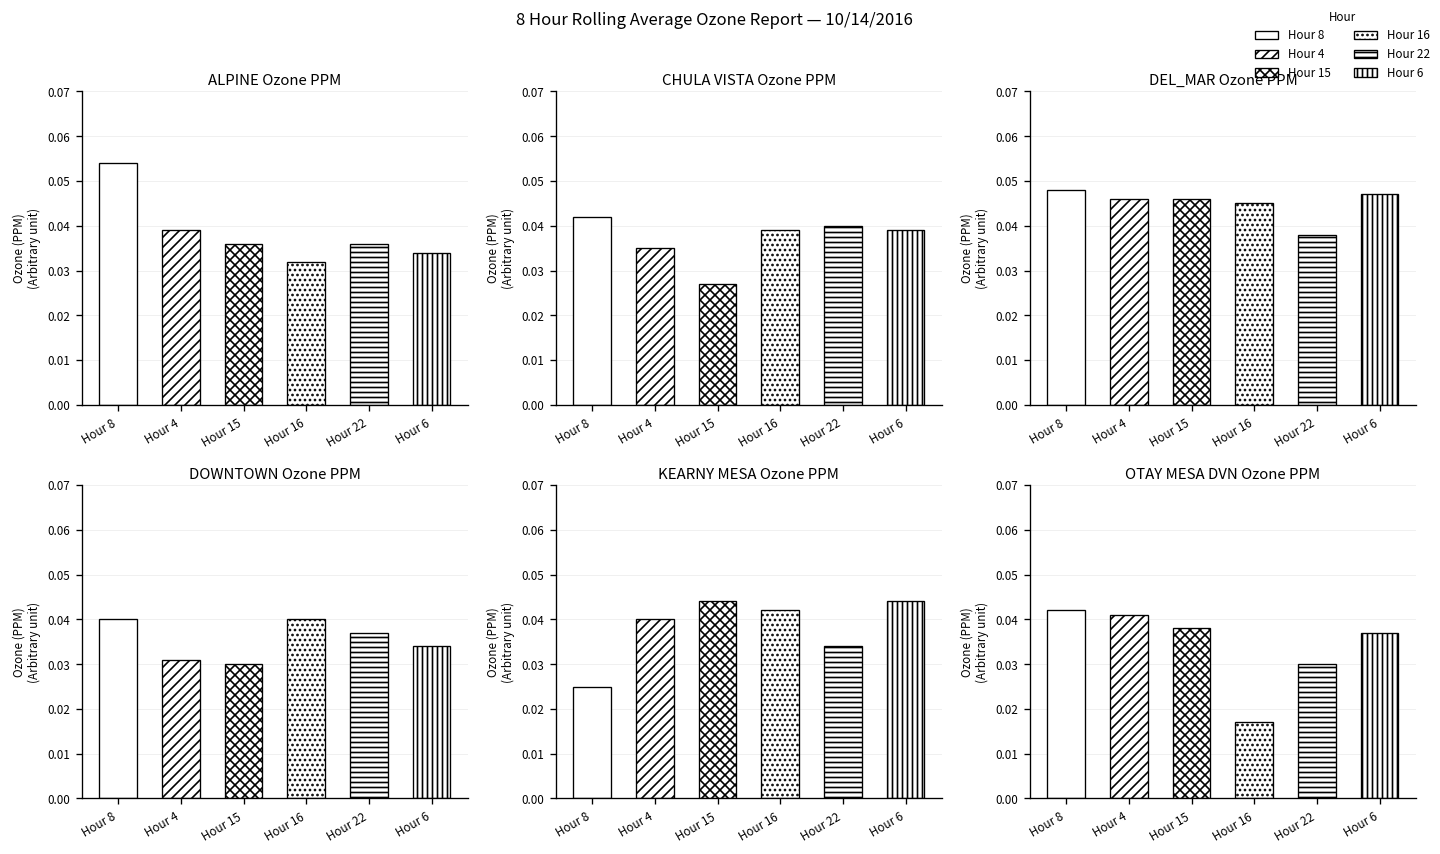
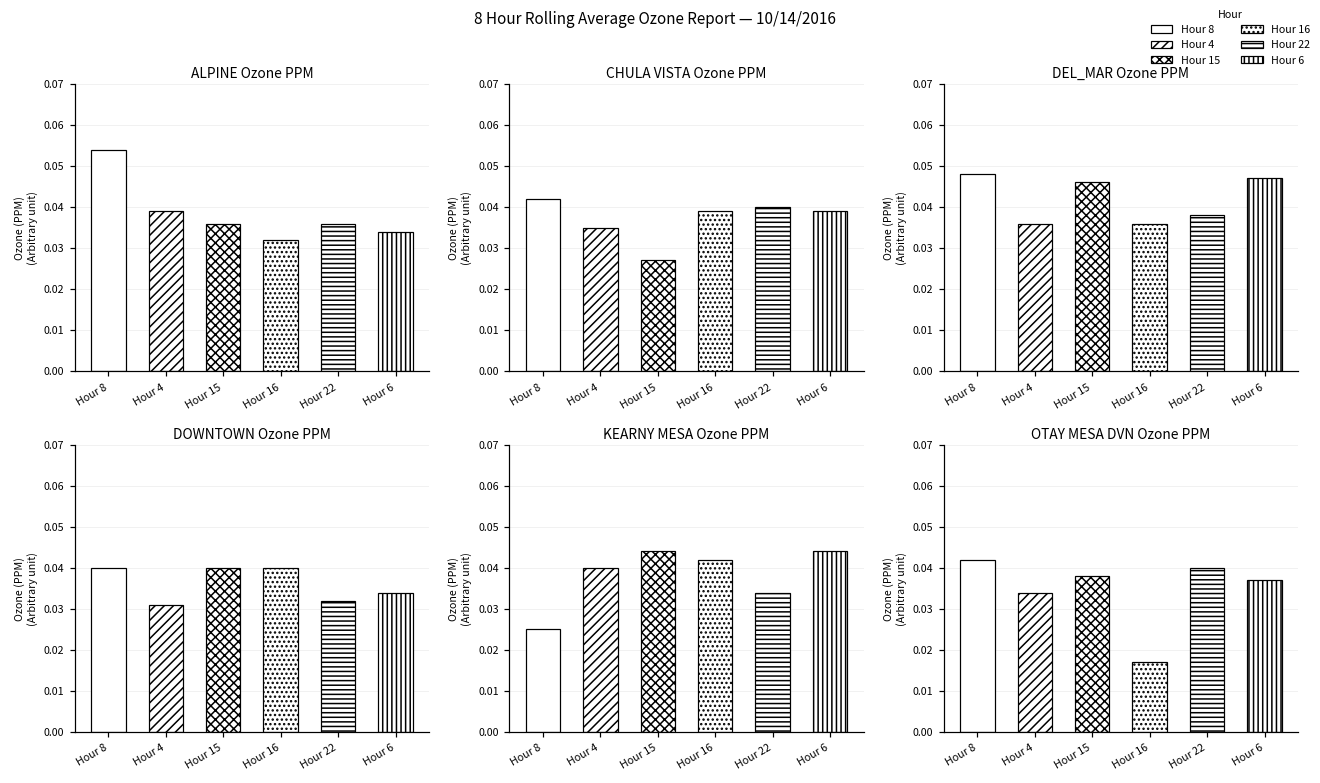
DEL_MAR Ozone PPM, Hour 4: 0.046 -> 0.036
DEL_MAR Ozone PPM, Hour 16: 0.045 -> 0.036
DOWNTOWN Ozone PPM, Hour 15: 0.03 -> 0.04
DOWNTOWN Ozone PPM, Hour 22: 0.037 -> 0.032
OTAY MESA DVN Ozone PPM, Hour 4: 0.041 -> 0.034
OTAY MESA DVN Ozone PPM, Hour 22: 0.03 -> 0.04
